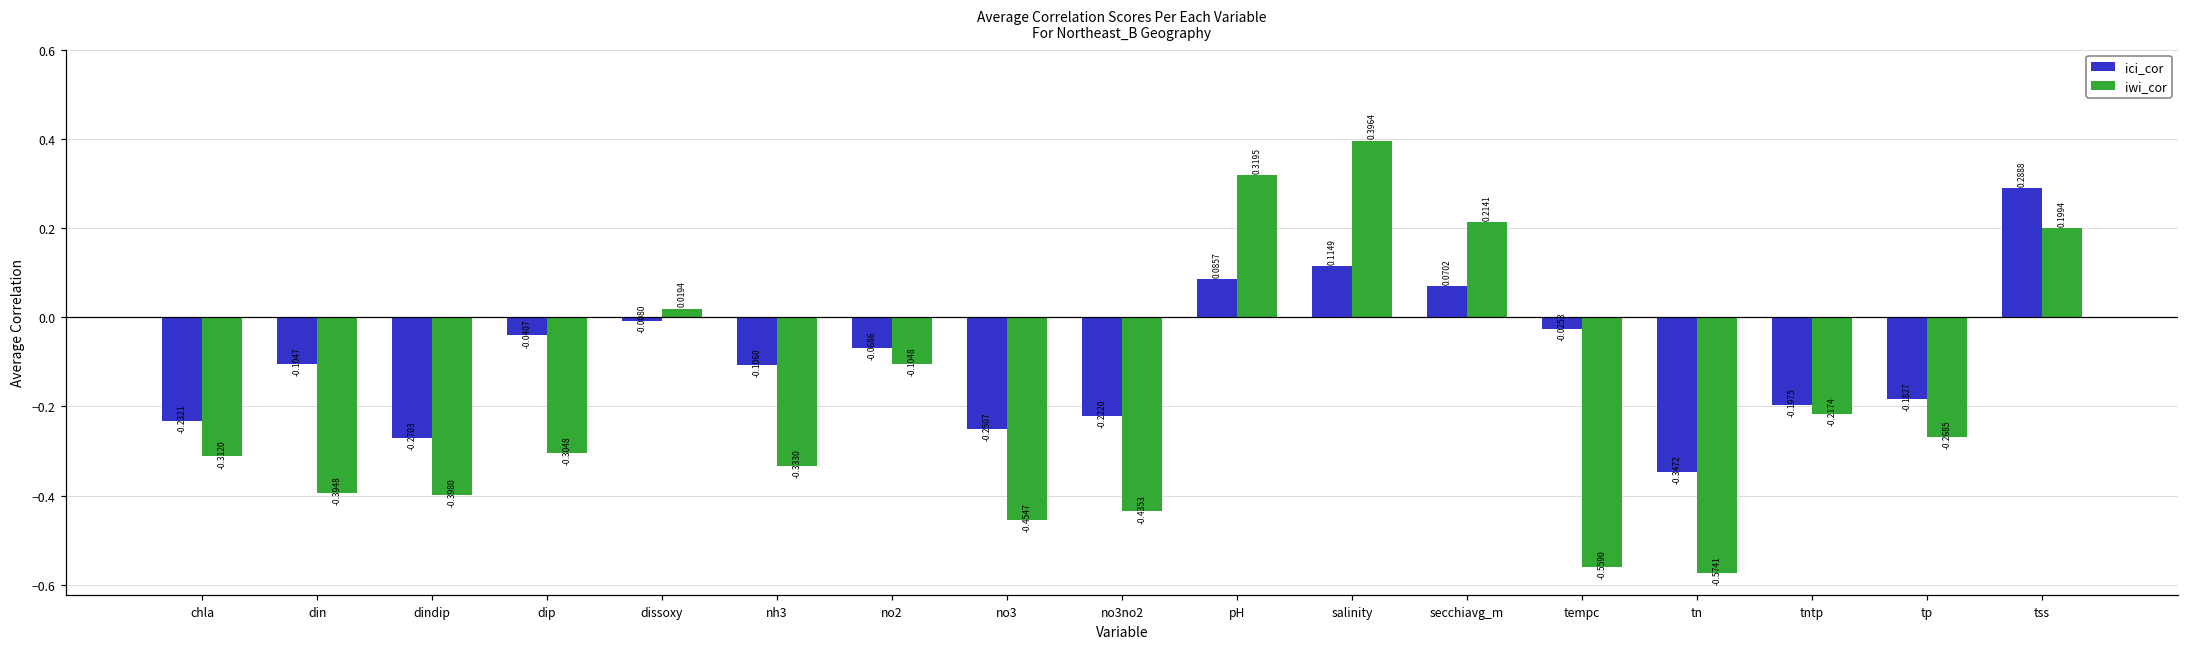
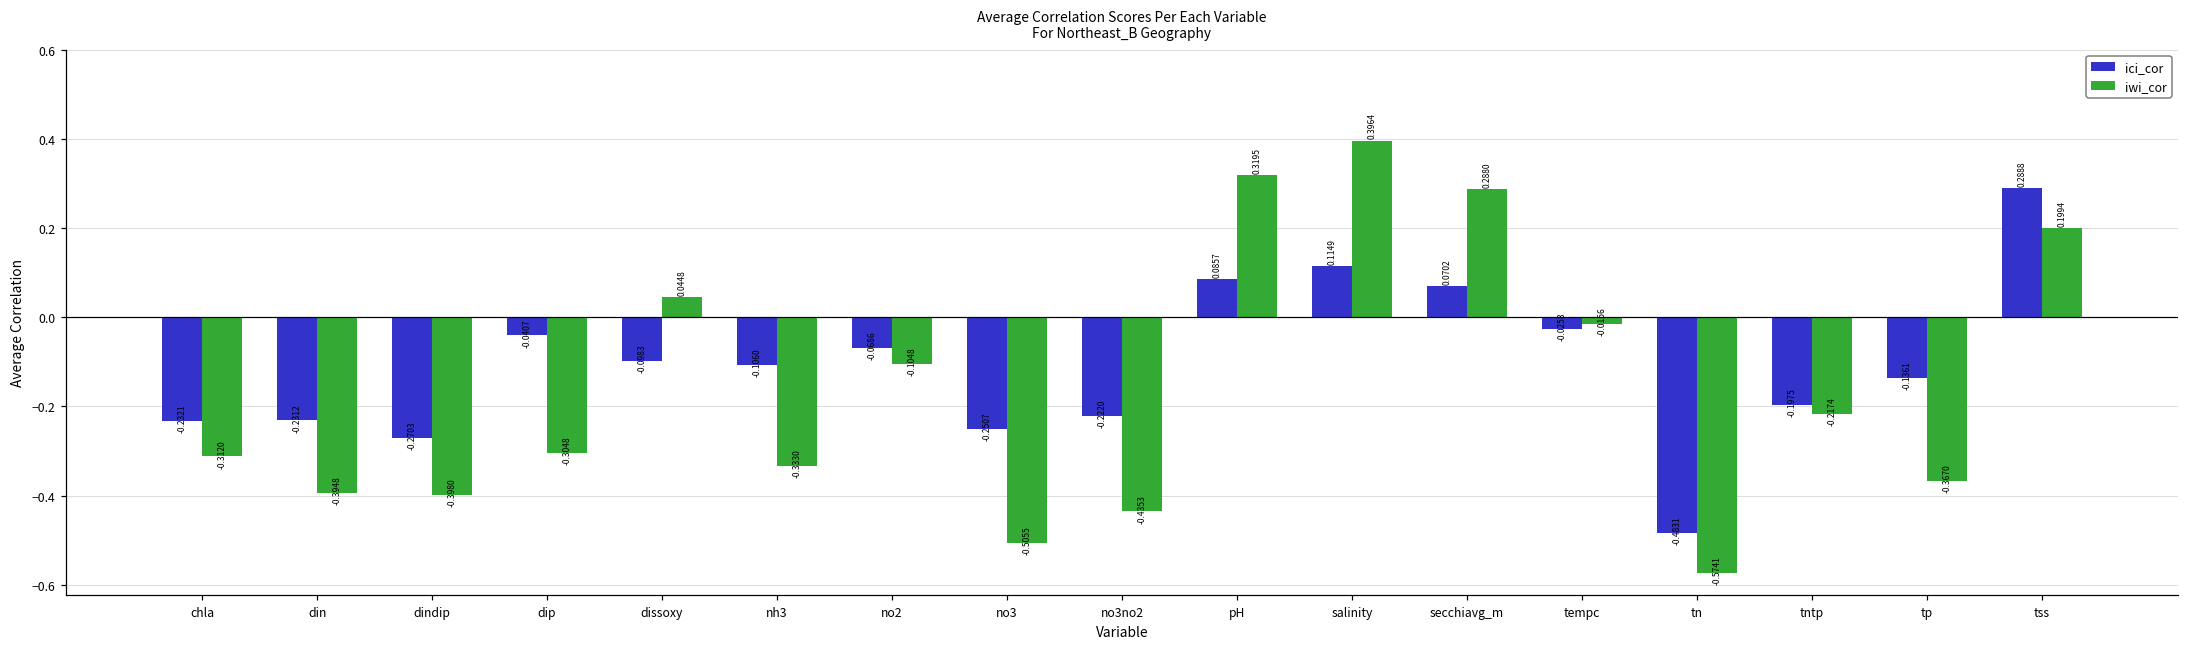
ici_cor, din: -0.1047 -> -0.2312
ici_cor, dissoxy: -0.0080 -> -0.0983
iwi_cor, dissoxy: 0.0194 -> 0.0448
iwi_cor, no3: -0.4547 -> -0.5055
iwi_cor, secchiavg_m: 0.2141 -> 0.2880
iwi_cor, tempc: -0.5590 -> -0.0156
ici_cor, tn: -0.3472 -> -0.4831
ici_cor, tp: -0.1827 -> -0.1361
iwi_cor, tp: -0.2685 -> -0.3670
